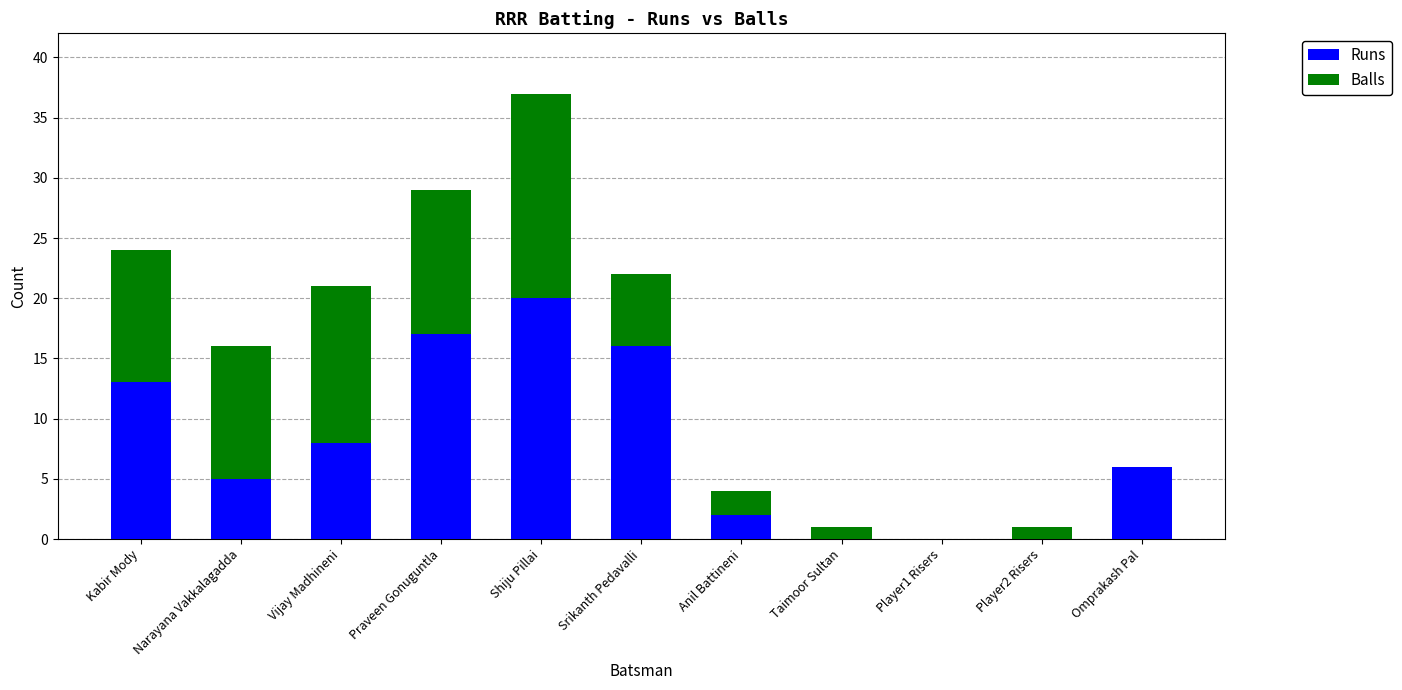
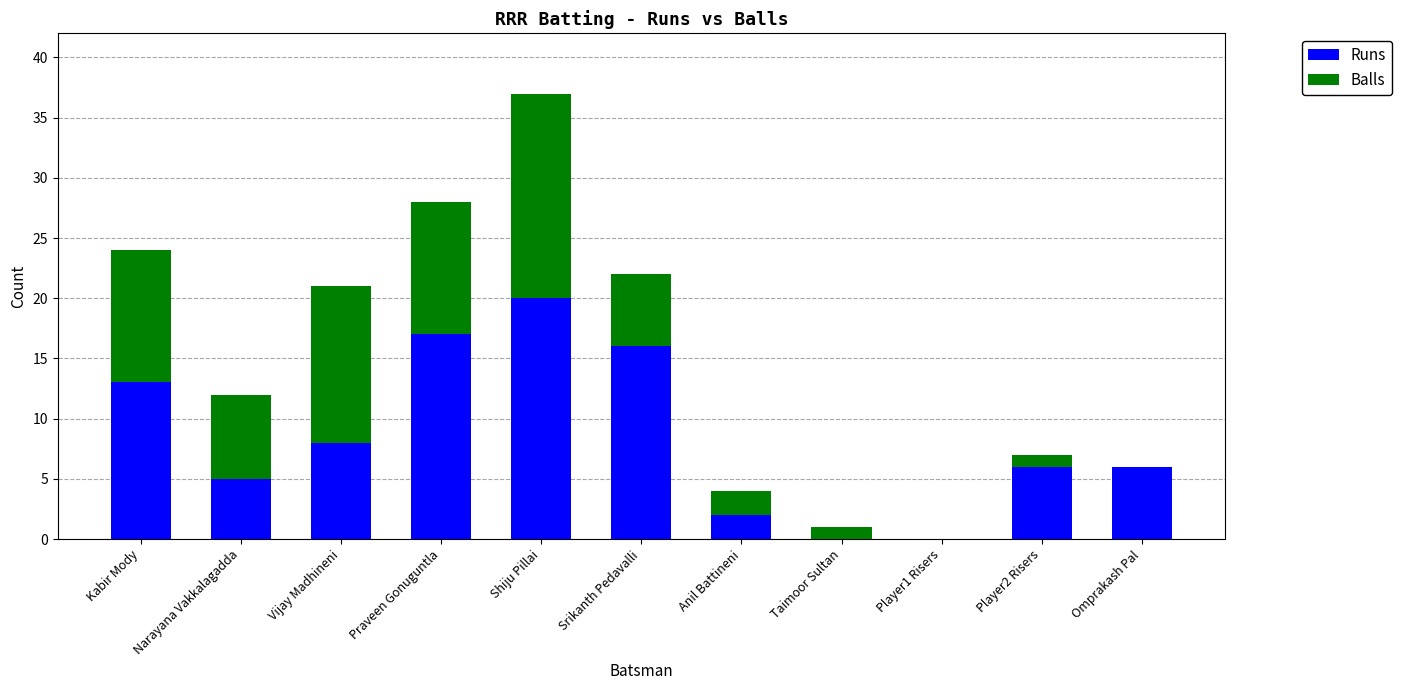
Balls, Narayana Vakkalagadda: 11 -> 7
Balls, Praveen Gonuguntla: 12 -> 11
Runs, Player2 Risers: 0 -> 6
